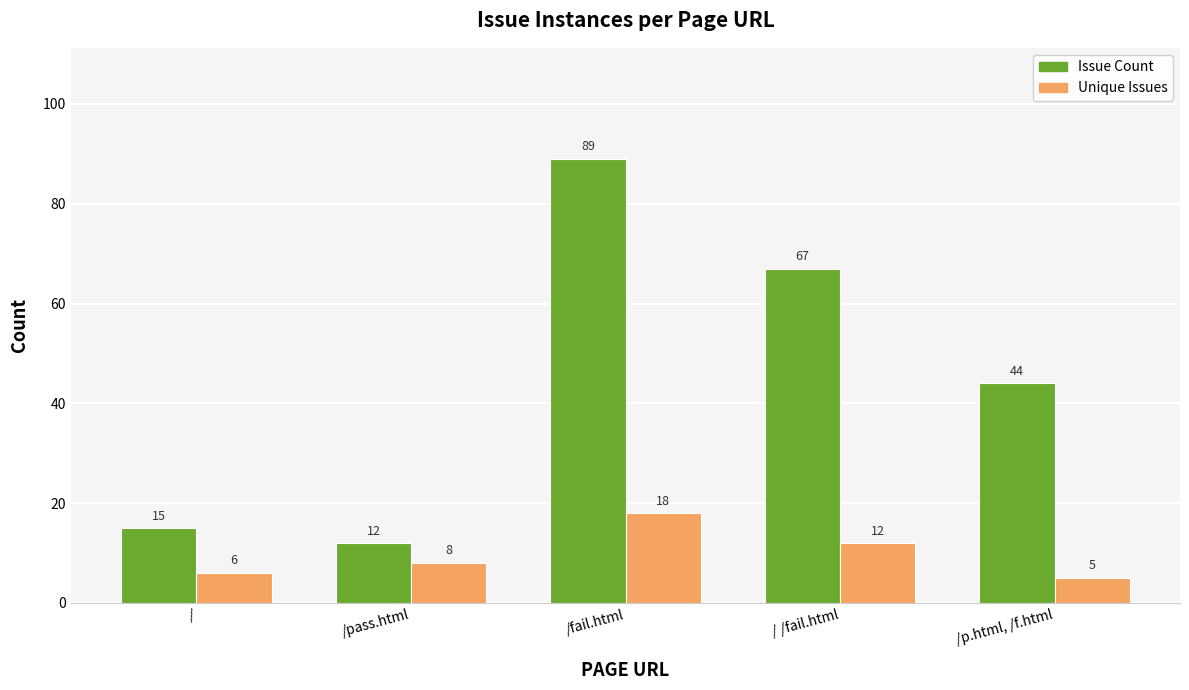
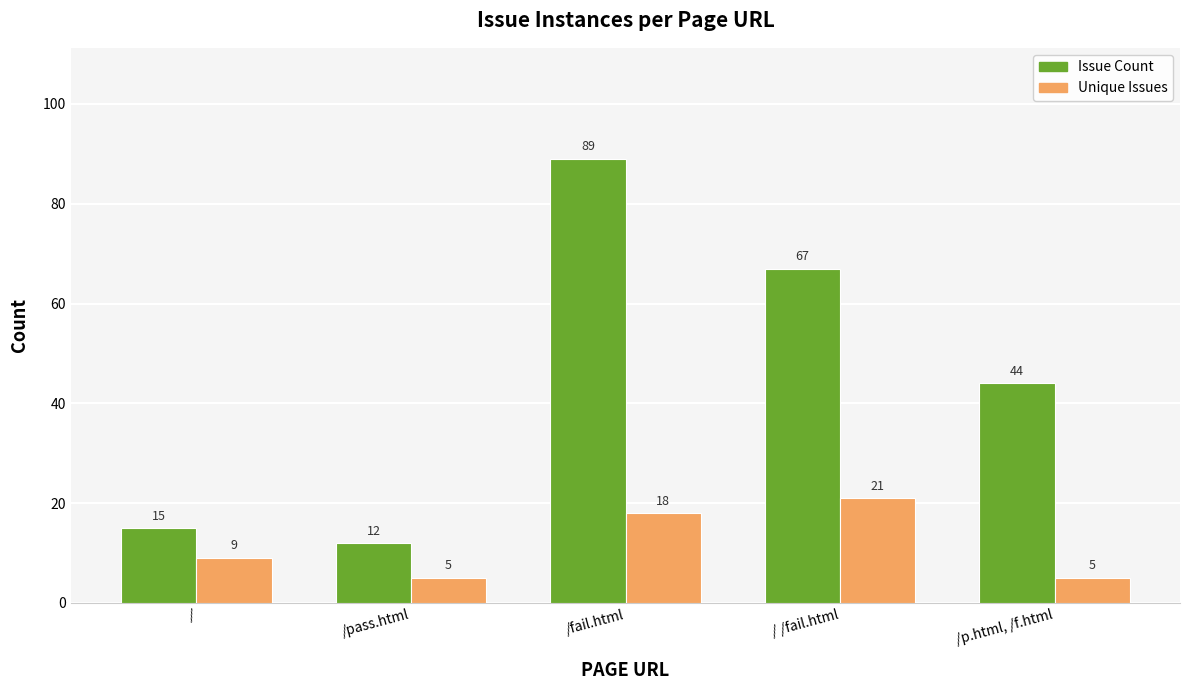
Unique Issues, /: 6 -> 9
Unique Issues, /pass.html: 8 -> 5
Unique Issues, / /fail.html: 12 -> 21
